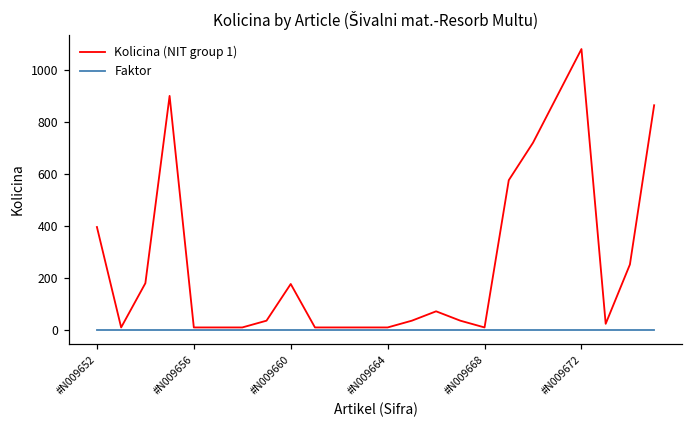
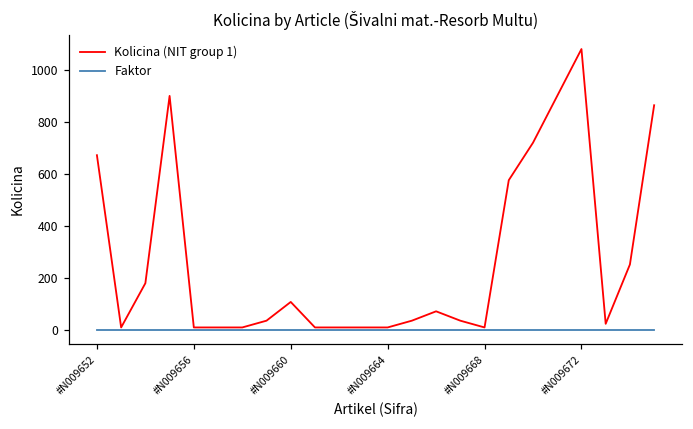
Kolicina (NIT group 1), #N009652: 400 -> 670
Kolicina (NIT group 1), #N009660: 180 -> 110
